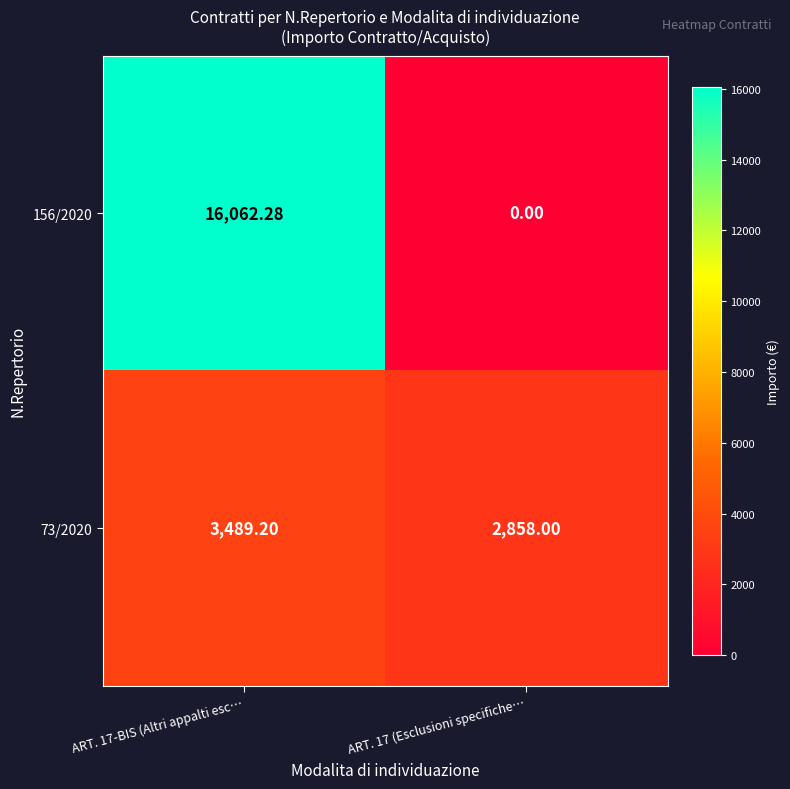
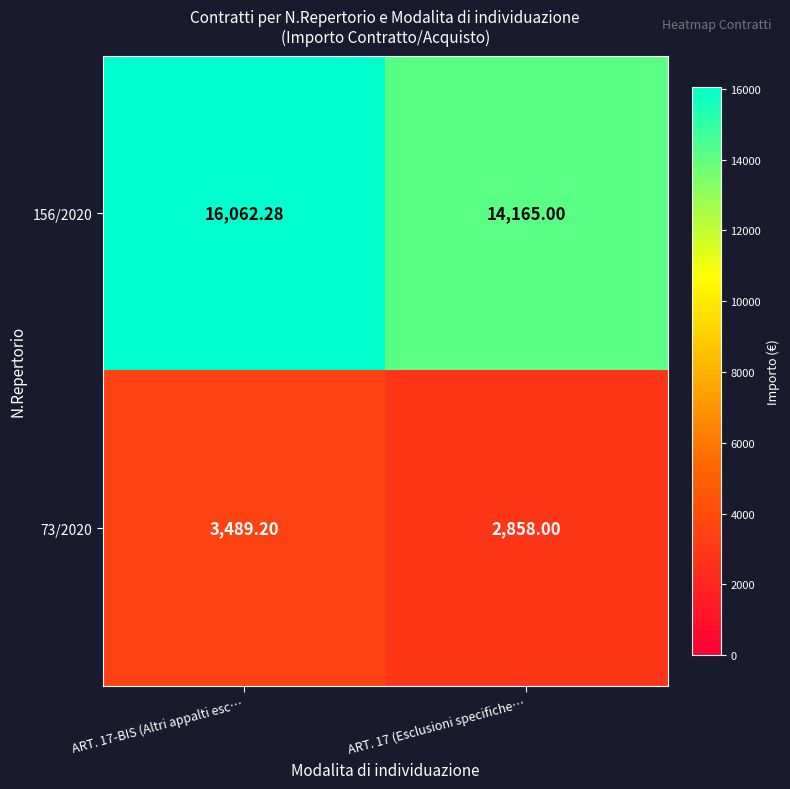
156/2020, ART. 17 (Esclusioni specifiche…: 0.00 -> 14,165.00
